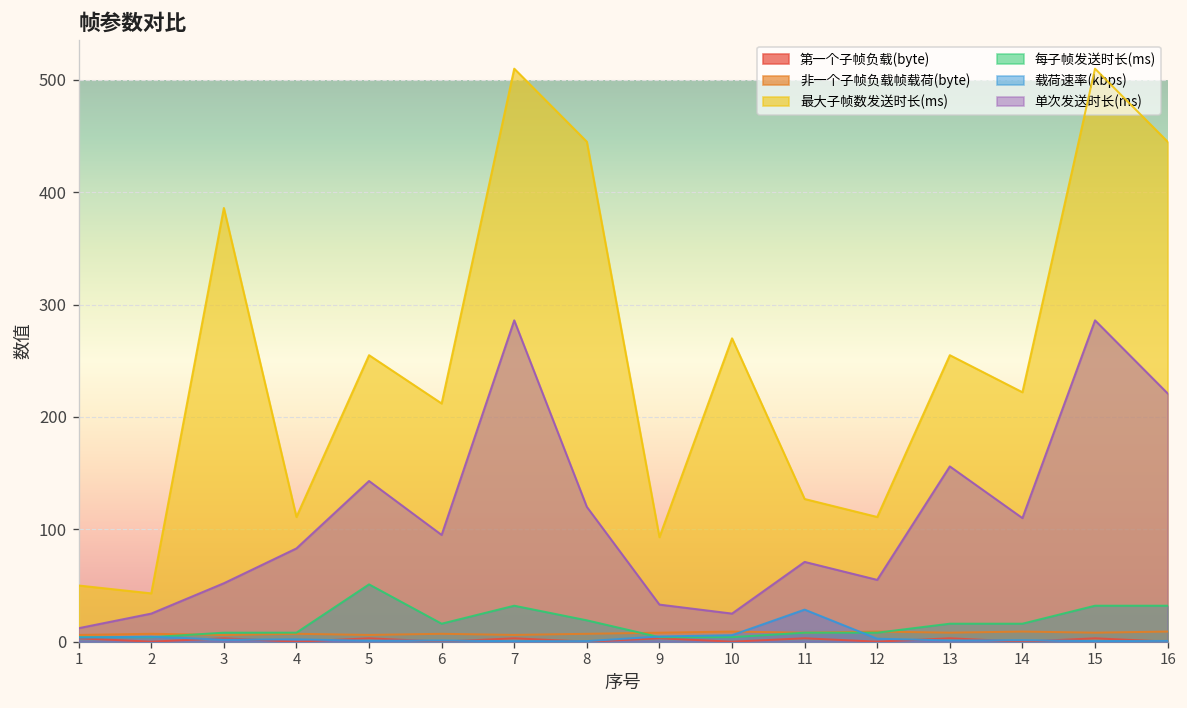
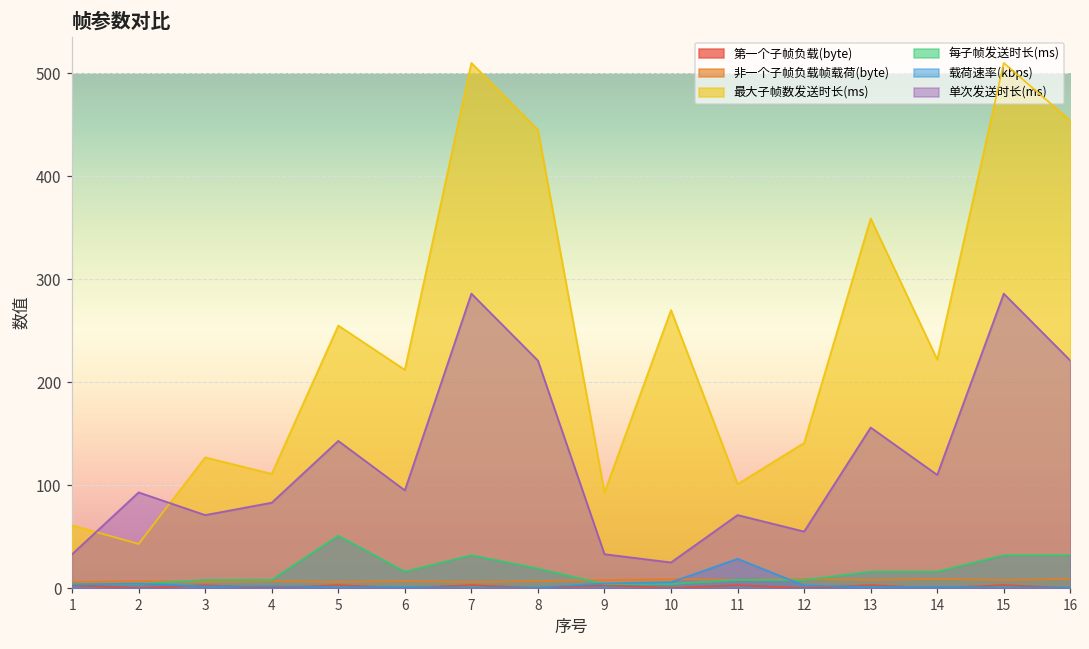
最大子帧数发送时长(ms), 1: 50 -> 60
单次发送时长(ms), 1: 10 -> 30
单次发送时长(ms), 2: 30 -> 90
最大子帧数发送时长(ms), 3: 390 -> 130
单次发送时长(ms), 3: 50 -> 70
单次发送时长(ms), 8: 120 -> 220
最大子帧数发送时长(ms), 11: 130 -> 100
最大子帧数发送时长(ms), 12: 110 -> 140
最大子帧数发送时长(ms), 13: 260 -> 360
最大子帧数发送时长(ms), 16: 445 -> 454
